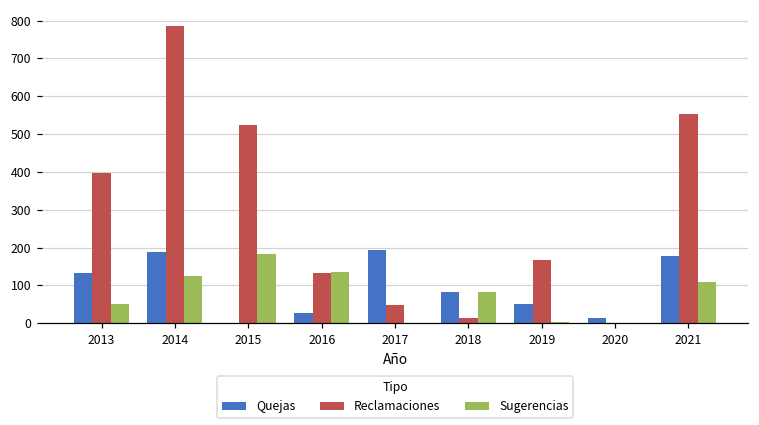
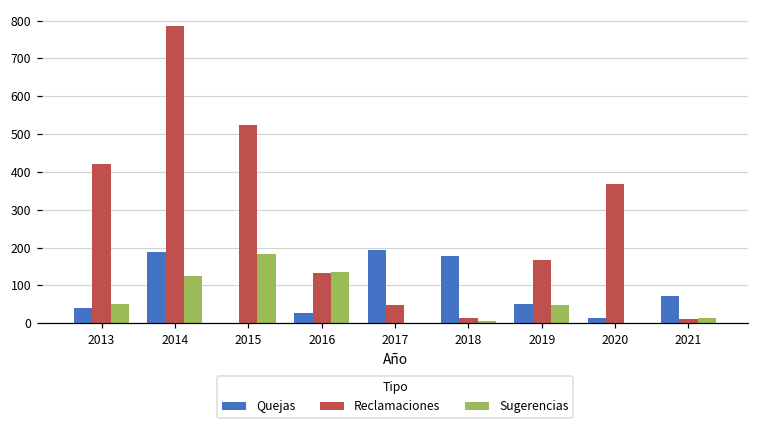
Quejas, 2013: 130 -> 40
Reclamaciones, 2013: 400 -> 420
Quejas, 2018: 80 -> 180
Sugerencias, 2018: 80 -> 10
Sugerencias, 2019: 0 -> 50
Reclamaciones, 2020: 0 -> 370
Quejas, 2021: 180 -> 70
Reclamaciones, 2021: 550 -> 10
Sugerencias, 2021: 110 -> 10
